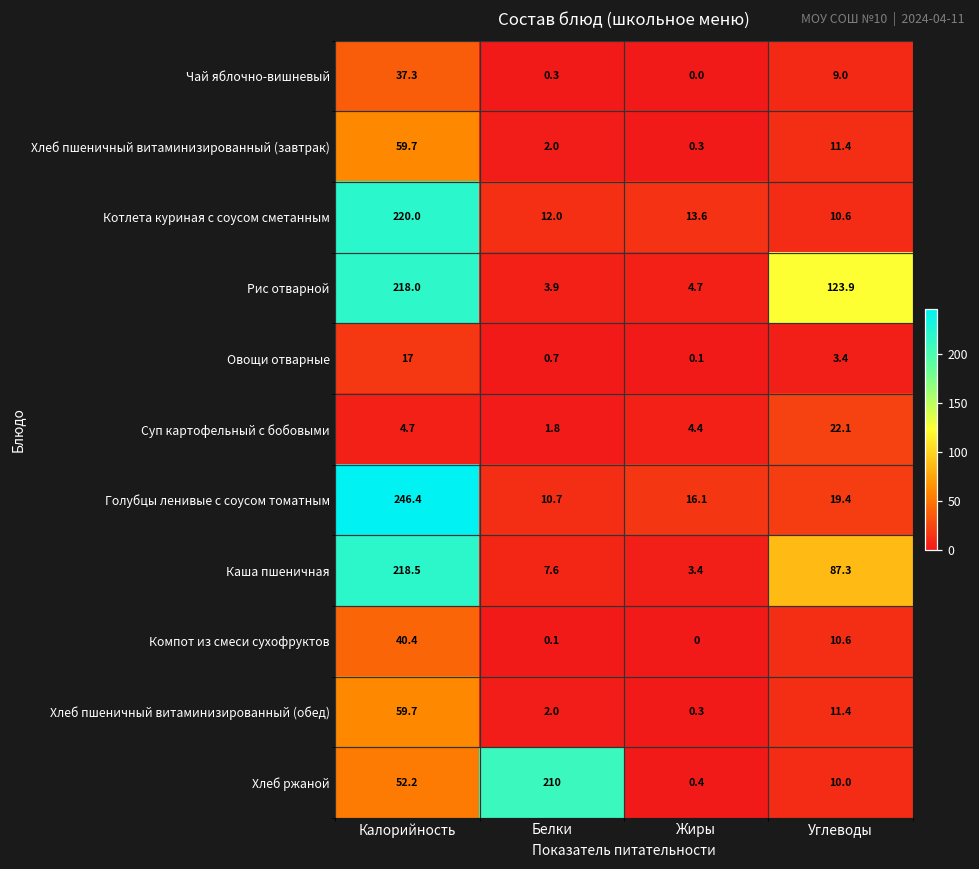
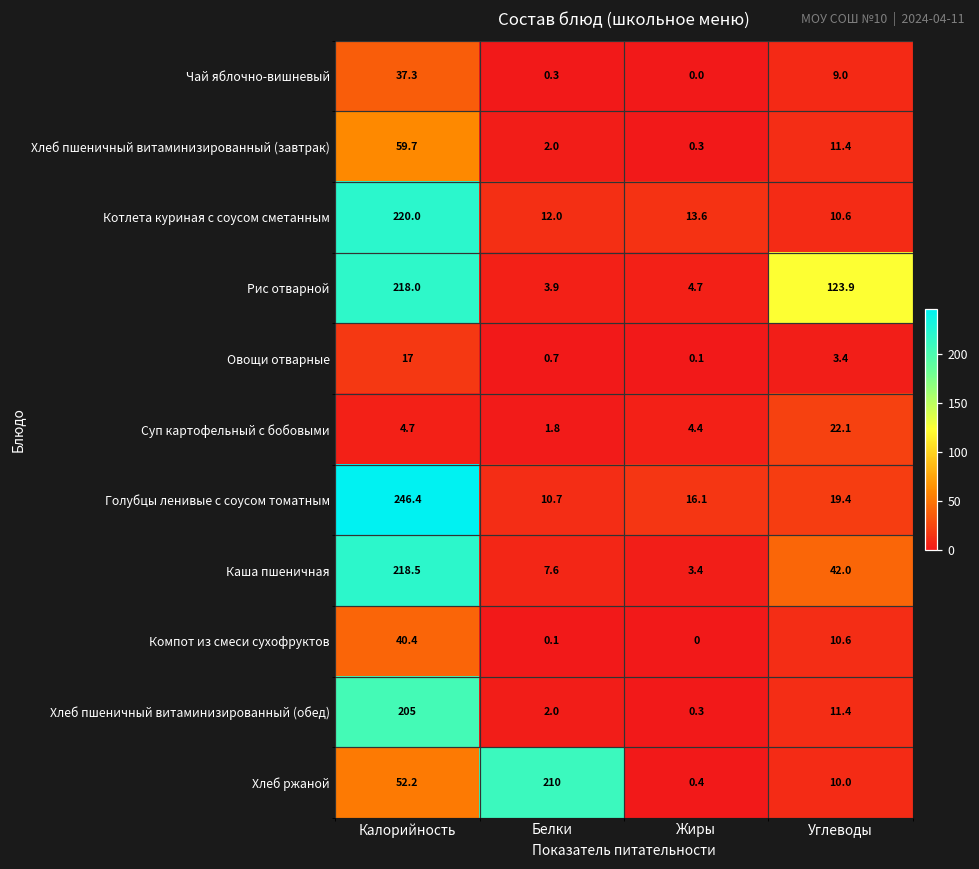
Каша пшеничная, Углеводы: 87.3 -> 42.0
Хлеб пшеничный витаминизированный (обед), Калорийность: 59.7 -> 205
